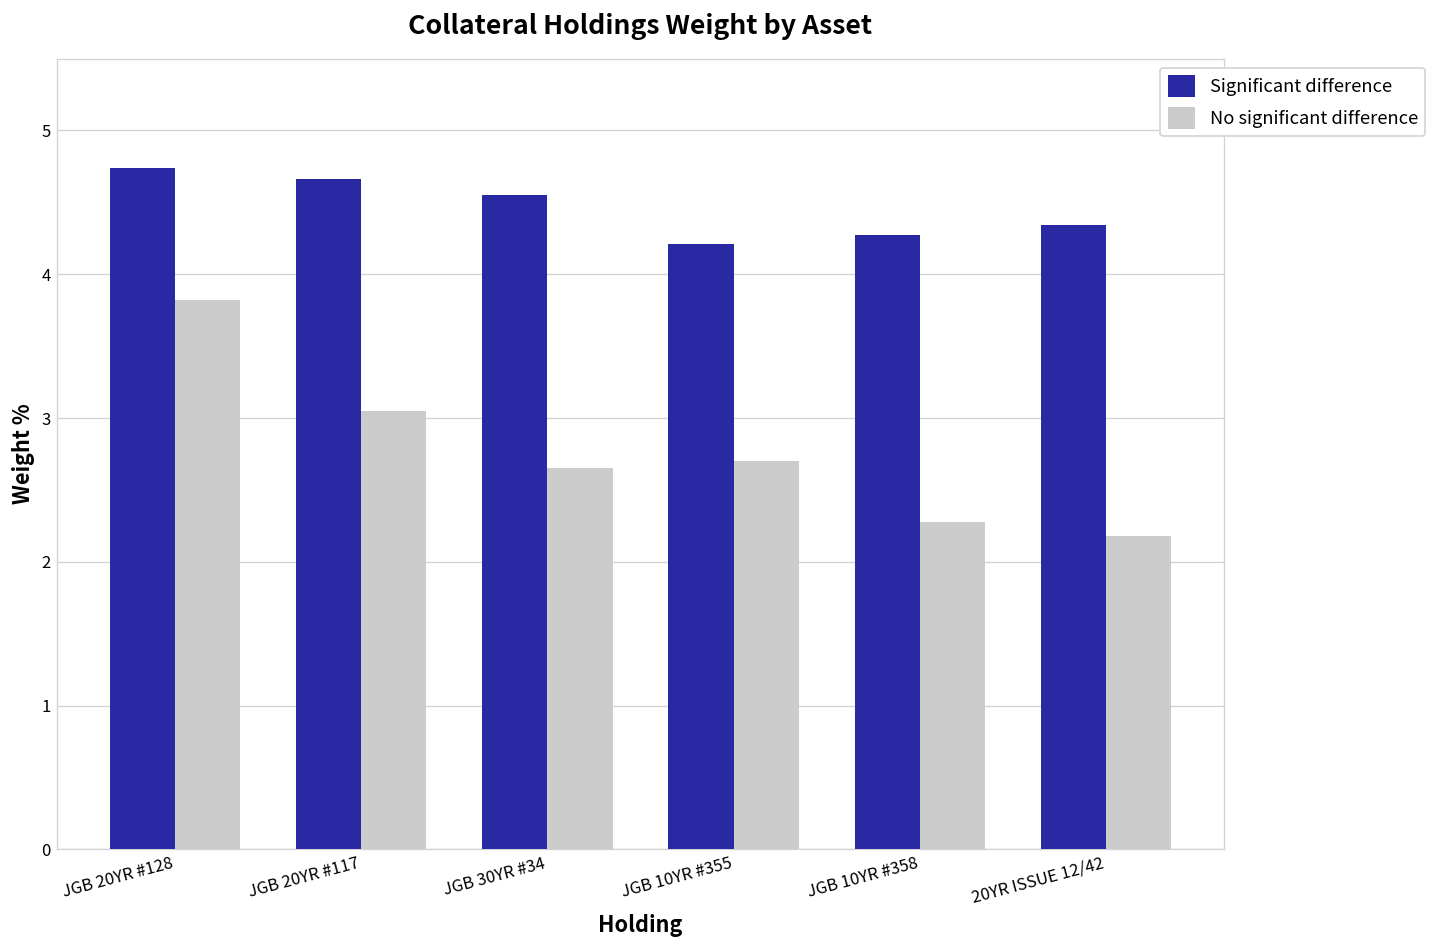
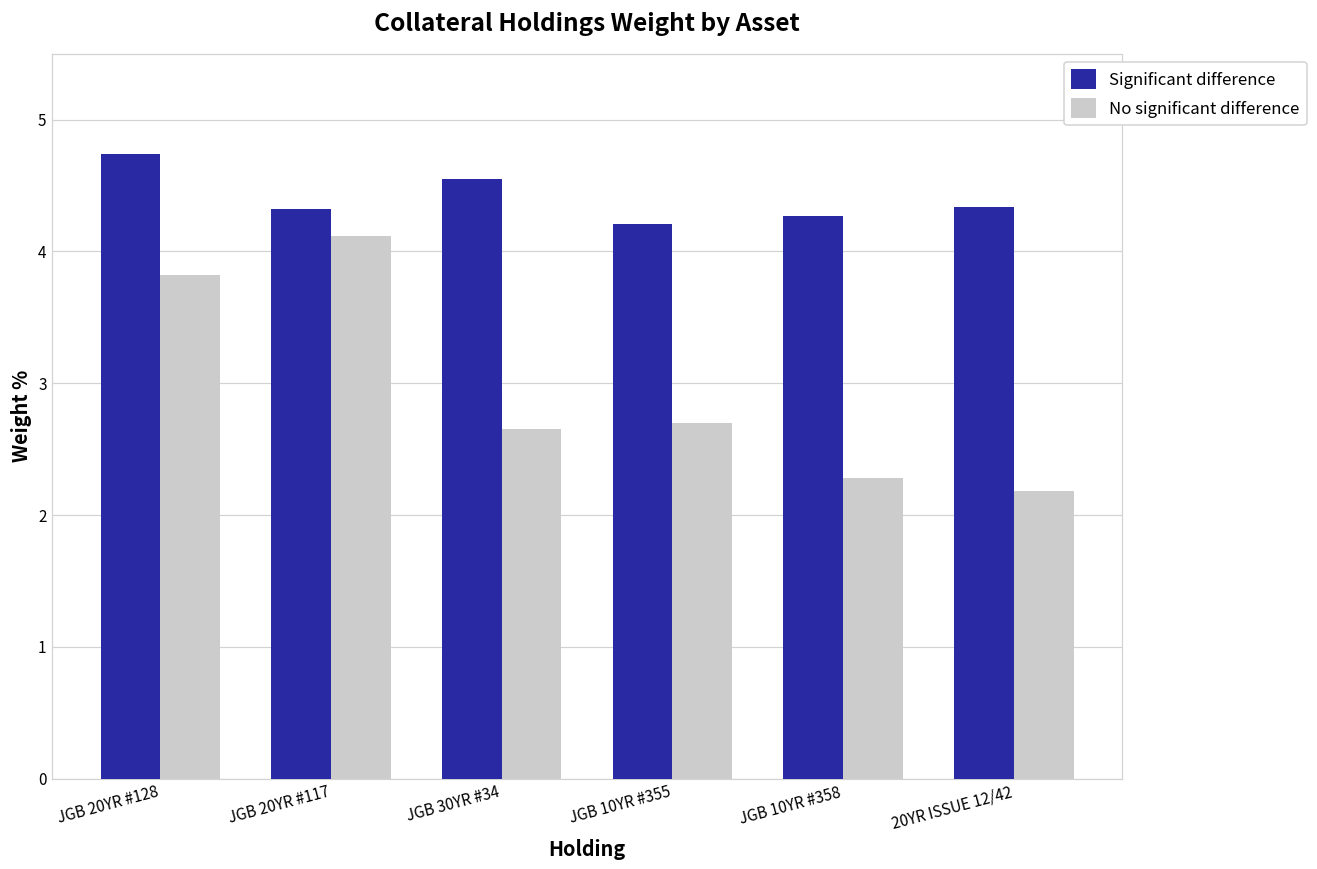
Significant difference, JGB 20YR #117: 4.66 -> 4.32
No significant difference, JGB 20YR #117: 3.05 -> 4.12
